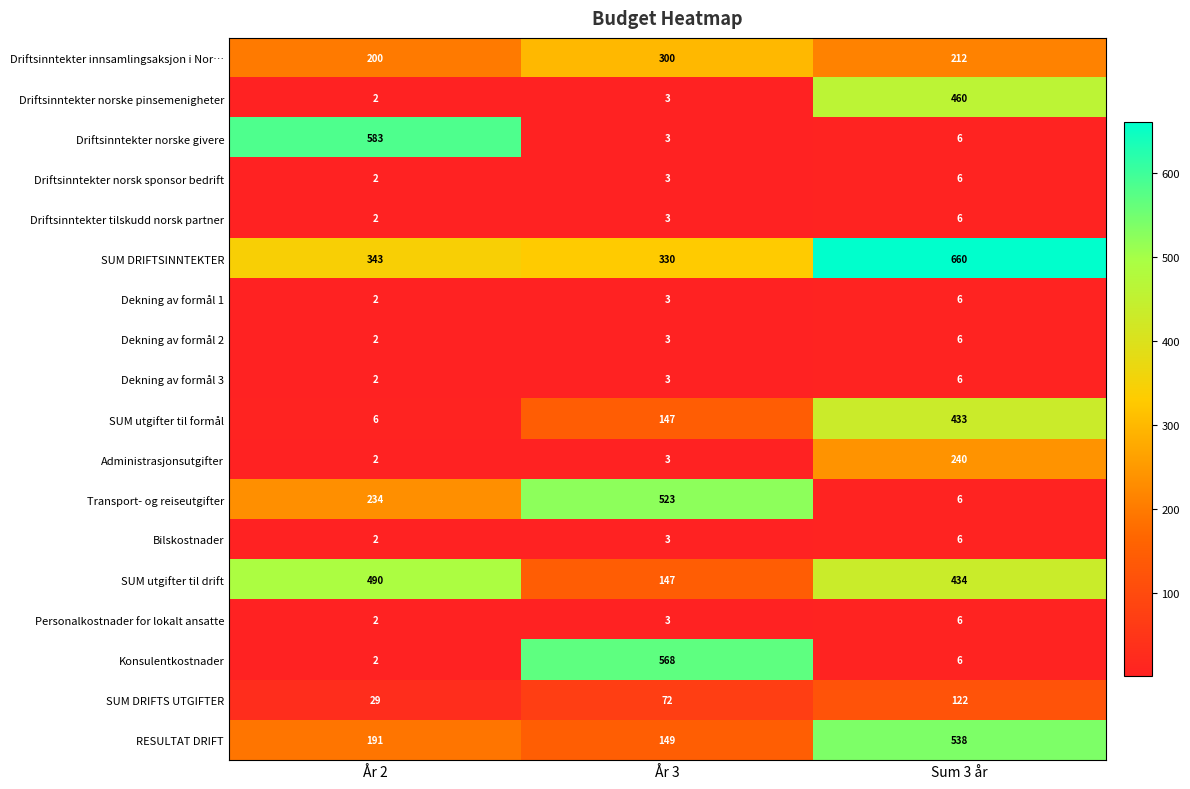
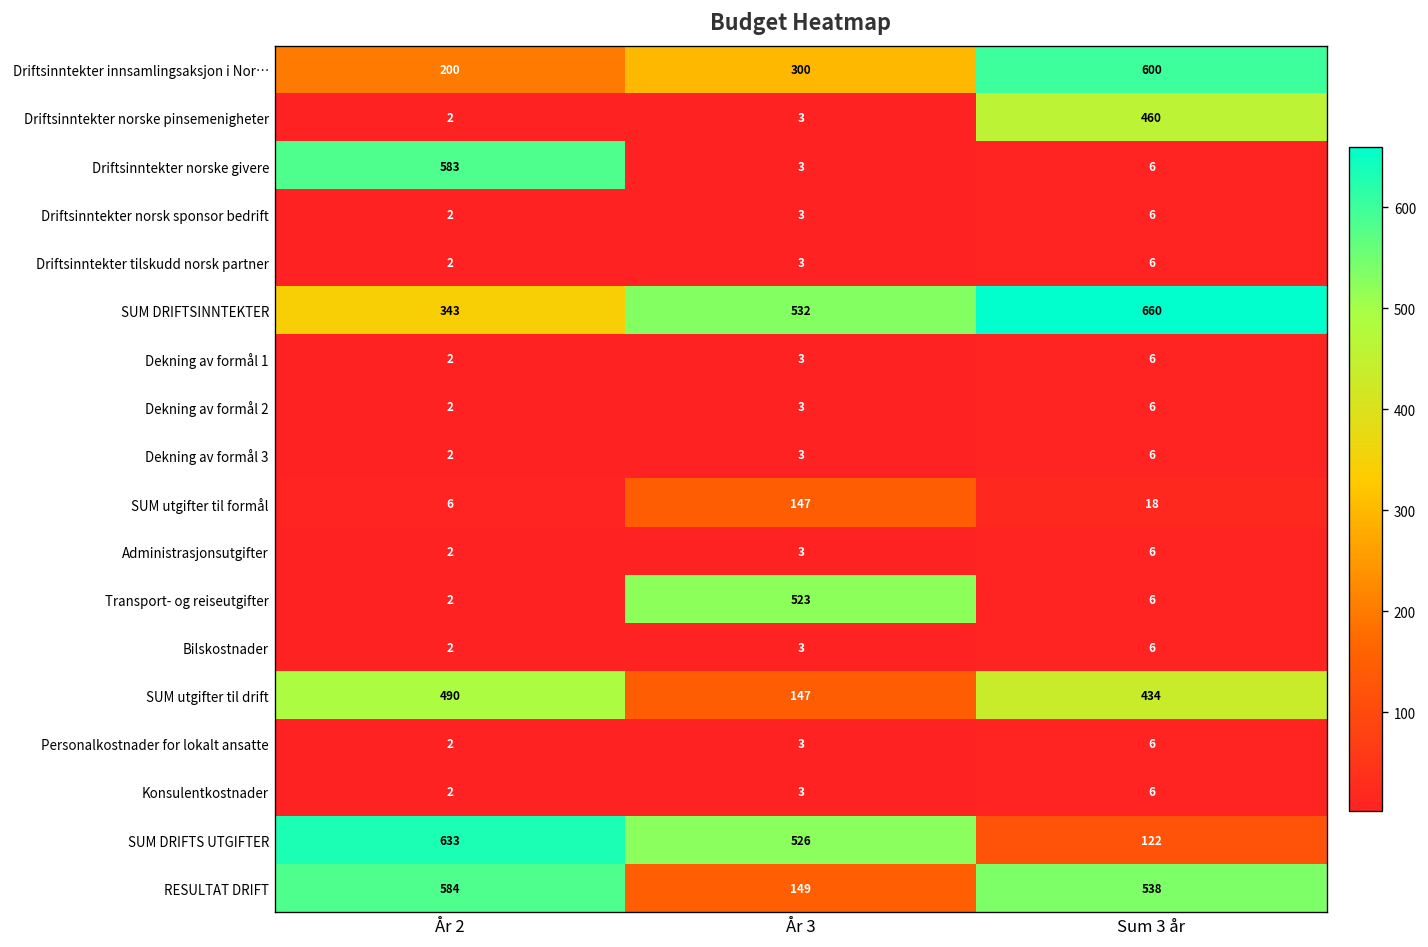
Driftsinntekter innsamlingsaksjon i Nor…, Sum 3 år: 212 -> 600
SUM DRIFTSINNTEKTER, År 3: 330 -> 532
SUM utgifter til formål, Sum 3 år: 433 -> 18
Administrasjonsutgifter, Sum 3 år: 240 -> 6
Transport- og reiseutgifter, År 2: 234 -> 2
Konsulentkostnader, År 3: 568 -> 3
SUM DRIFTS UTGIFTER, År 2: 29 -> 633
SUM DRIFTS UTGIFTER, År 3: 72 -> 526
RESULTAT DRIFT, År 2: 191 -> 584
